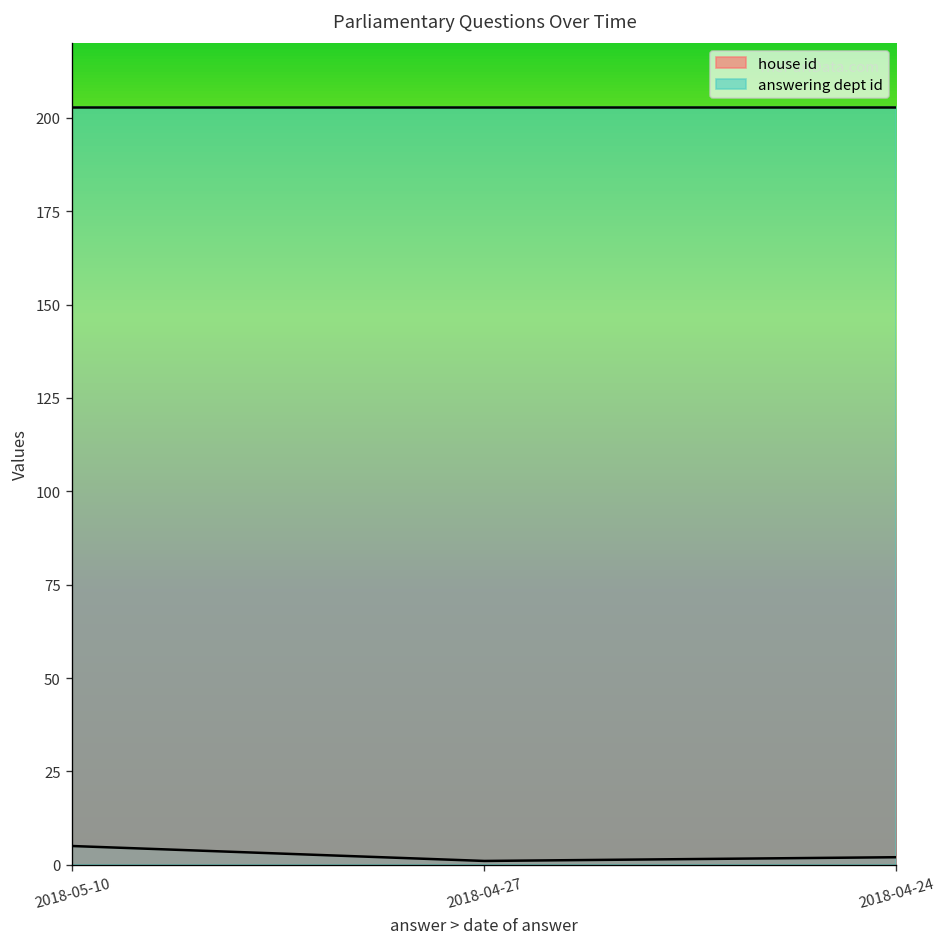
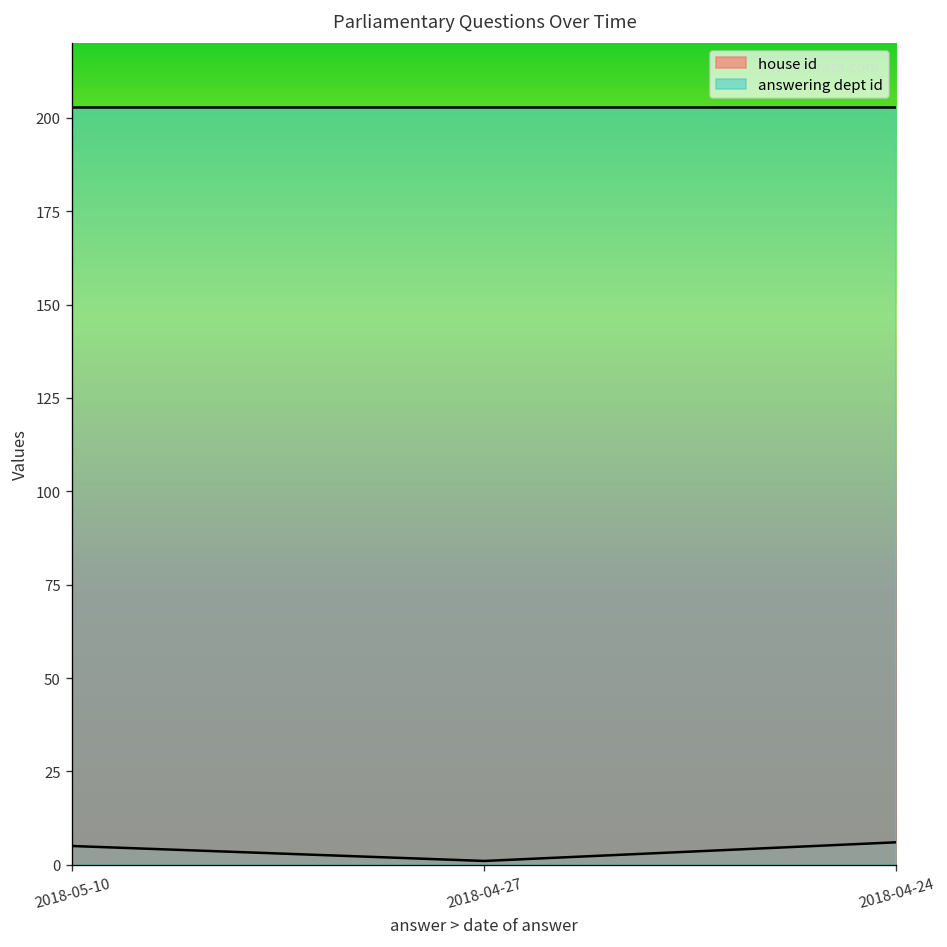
house id, 2018-04-24: 2 -> 6
